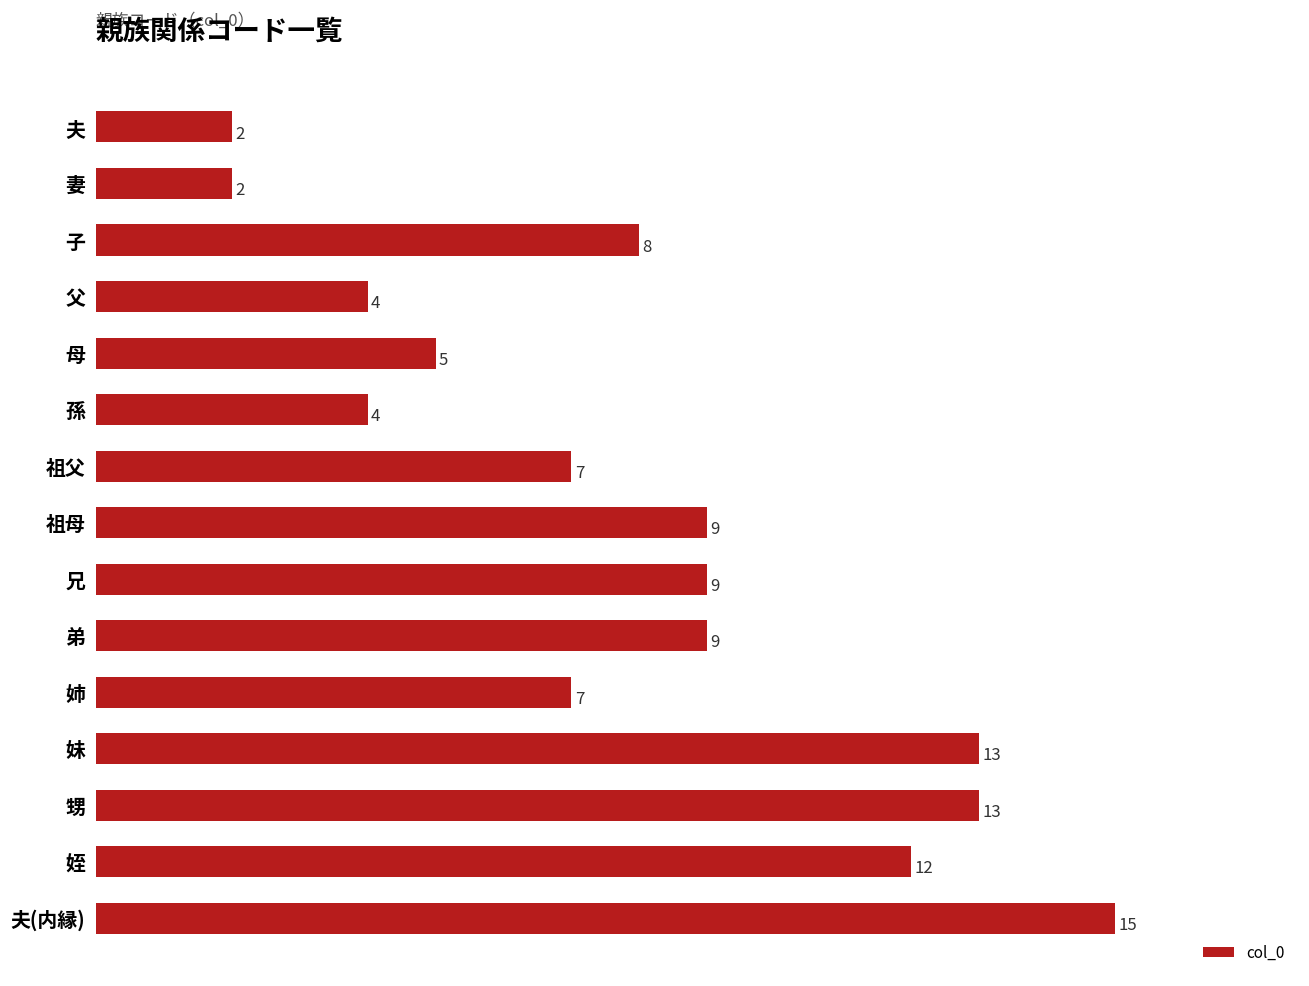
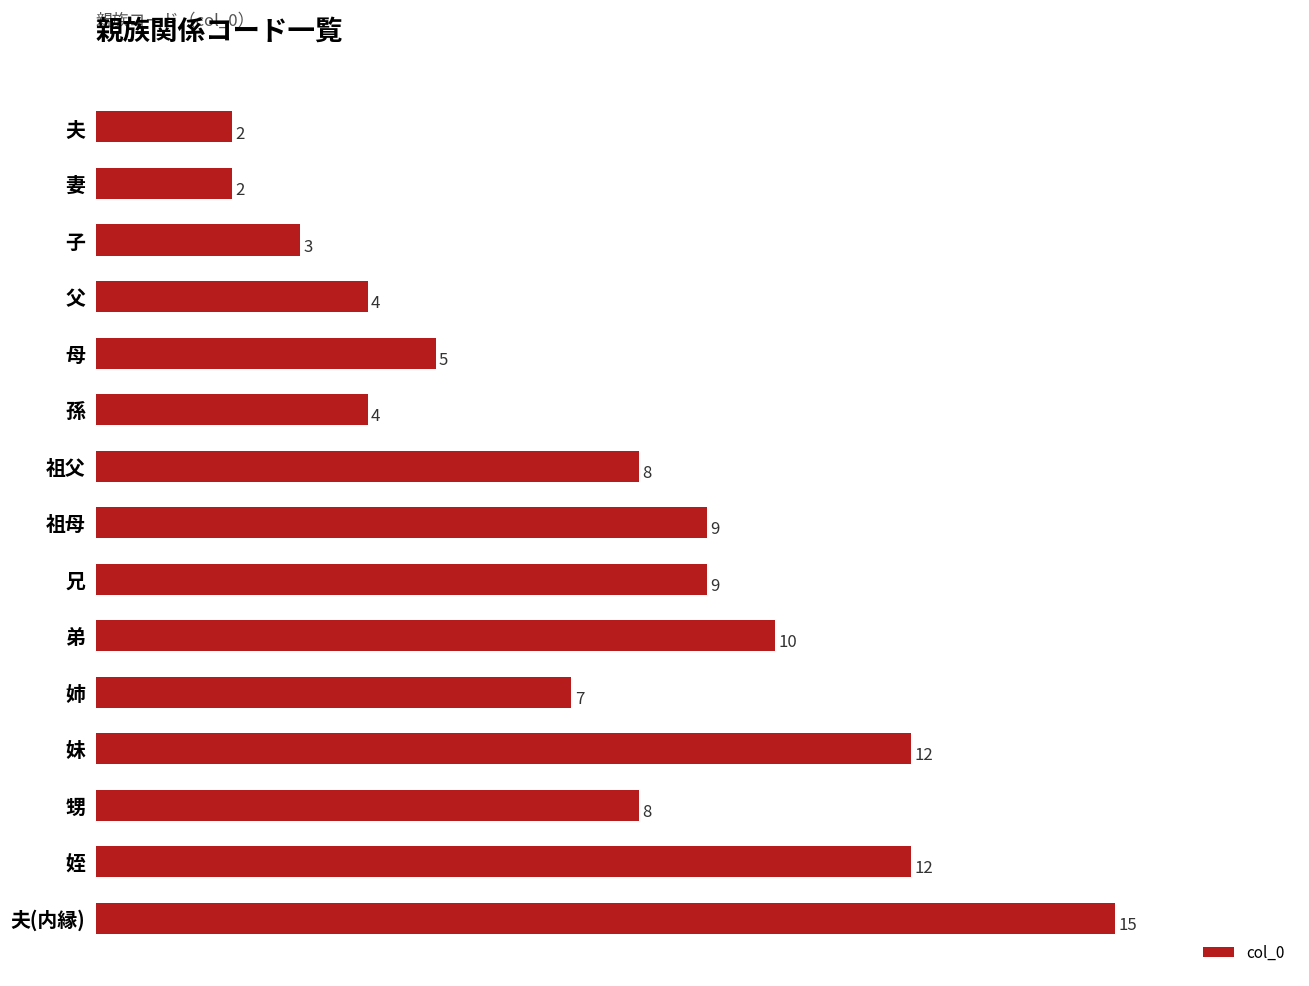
子: 8 -> 3
祖父: 7 -> 8
弟: 9 -> 10
妹: 13 -> 12
甥: 13 -> 8
